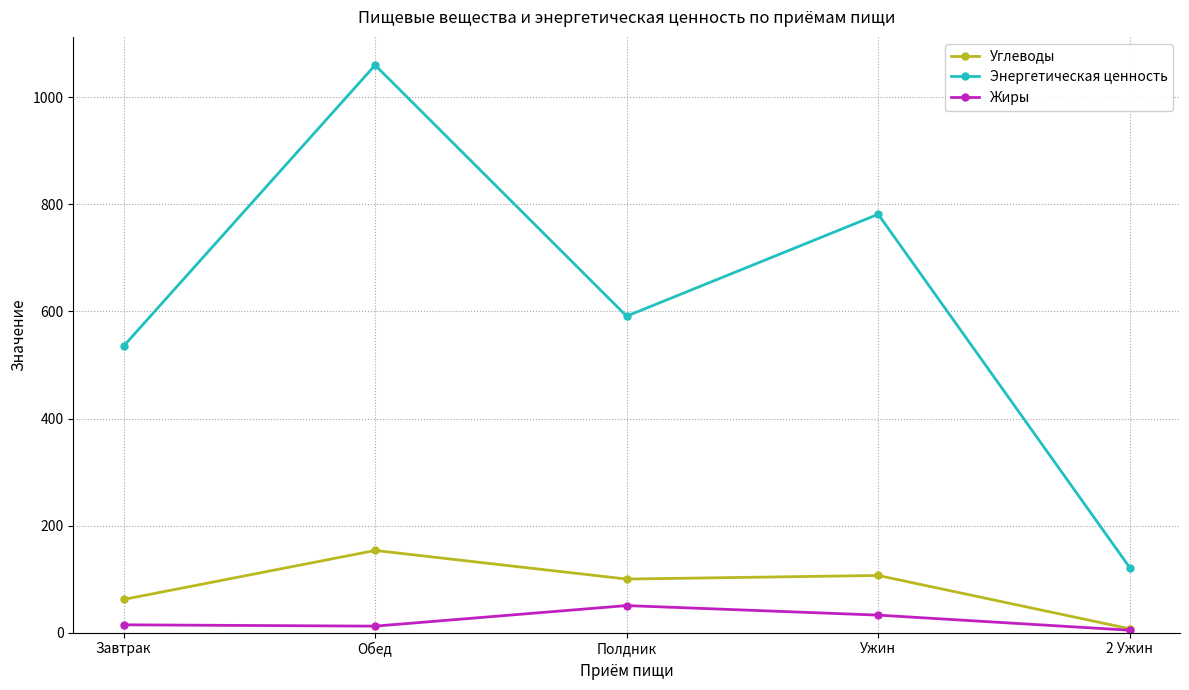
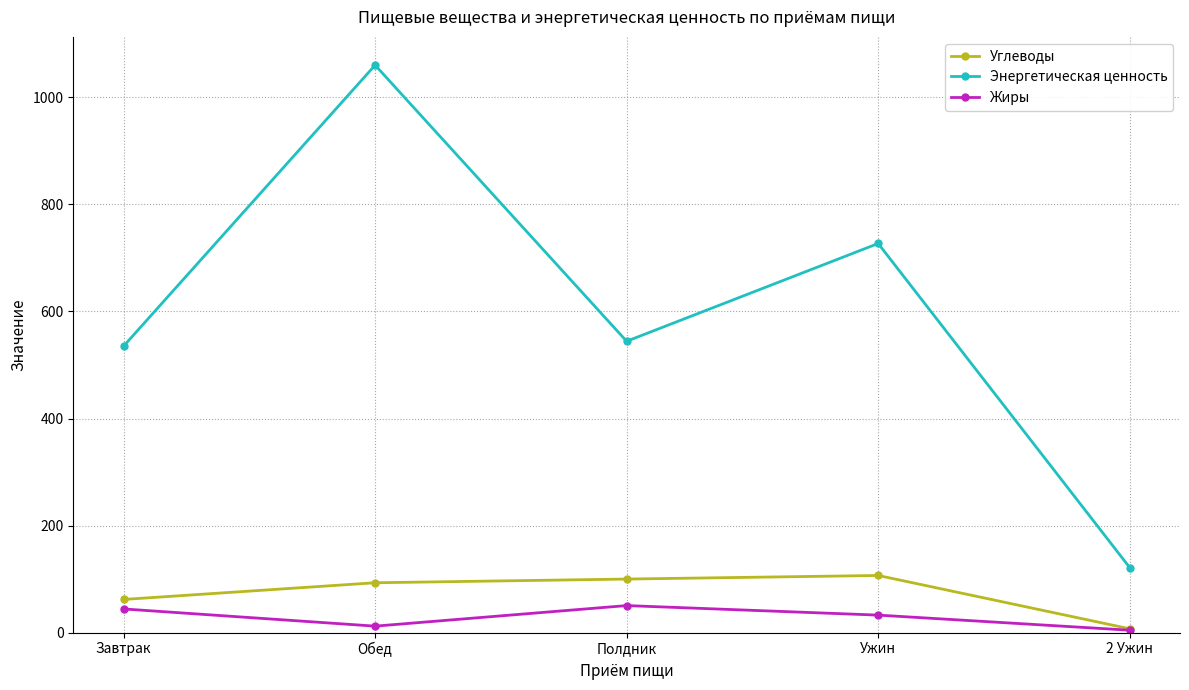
Жиры, Завтрак: 10 -> 40
Углеводы, Обед: 150 -> 90
Энергетическая ценность, Полдник: 590 -> 540
Энергетическая ценность, Ужин: 780 -> 730
